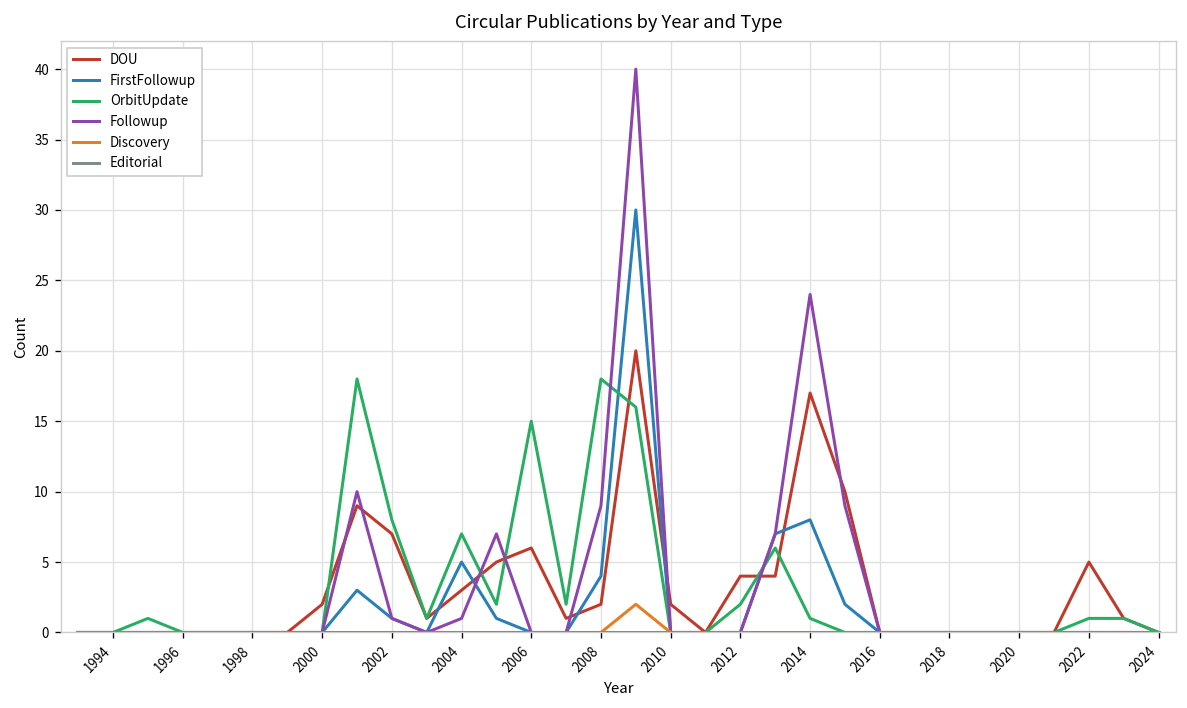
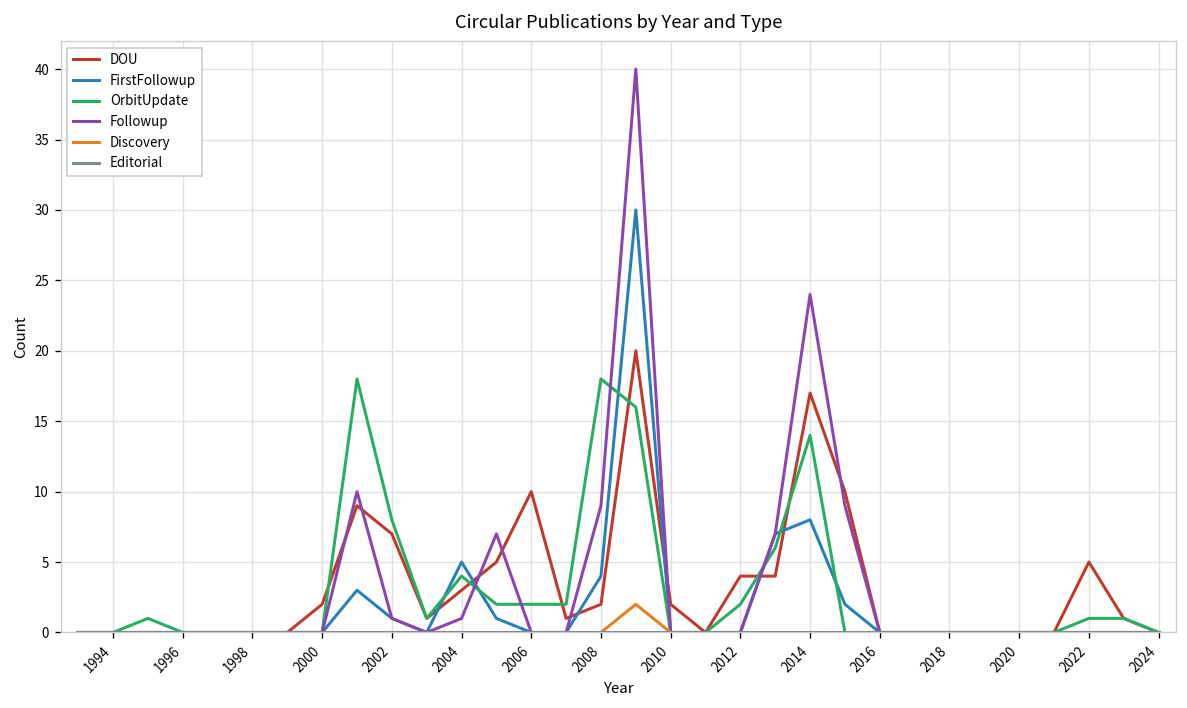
OrbitUpdate, 2004: 7 -> 4
DOU, 2006: 6 -> 10
OrbitUpdate, 2006: 15 -> 2
OrbitUpdate, 2014: 1 -> 14
